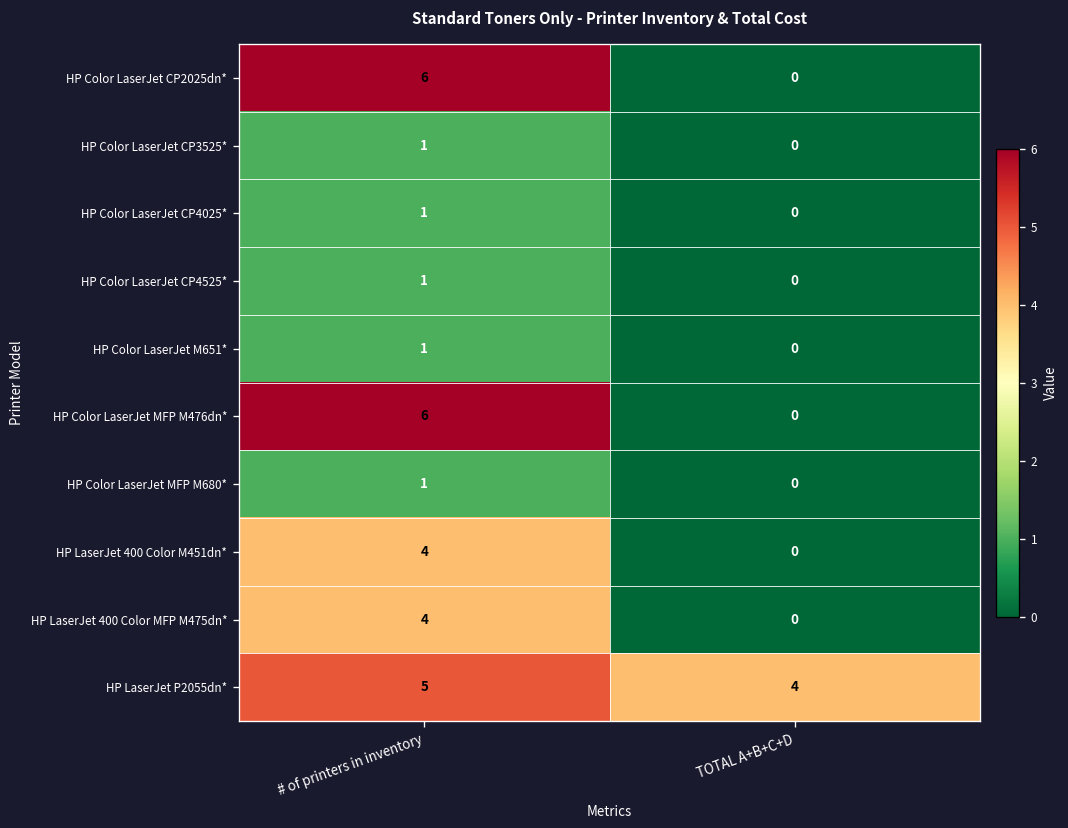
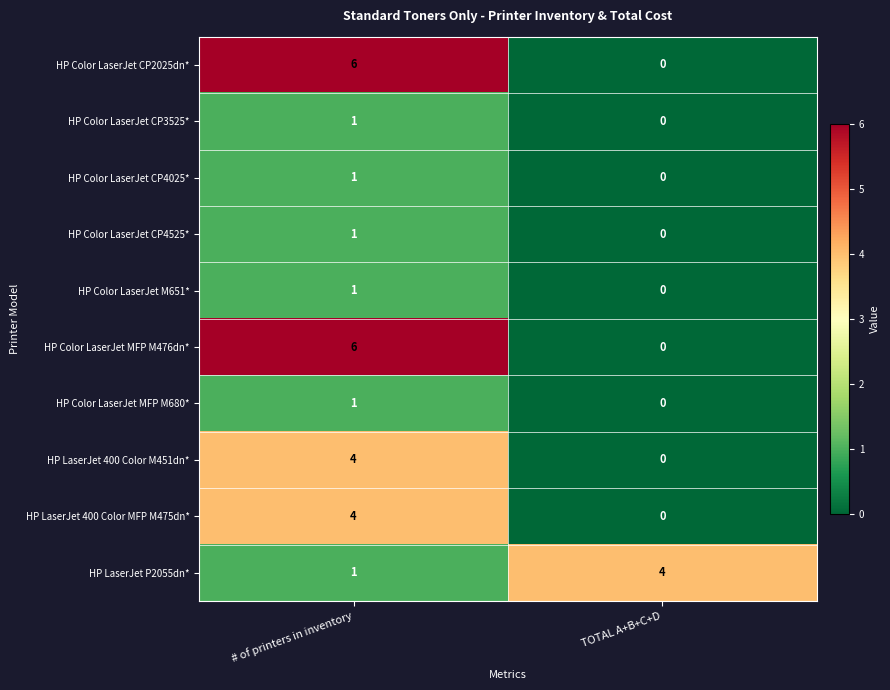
HP LaserJet P2055dn*, # of printers in inventory: 5 -> 1
